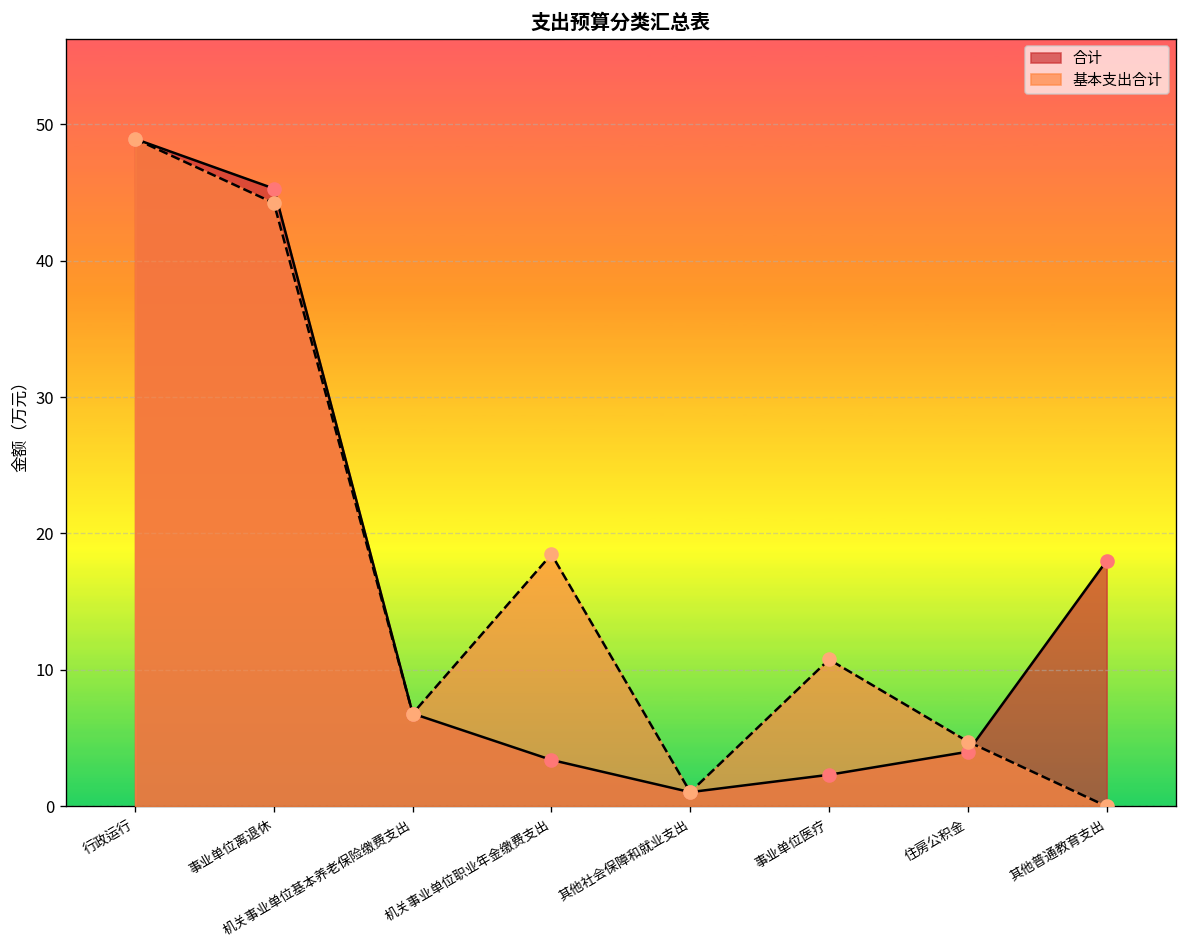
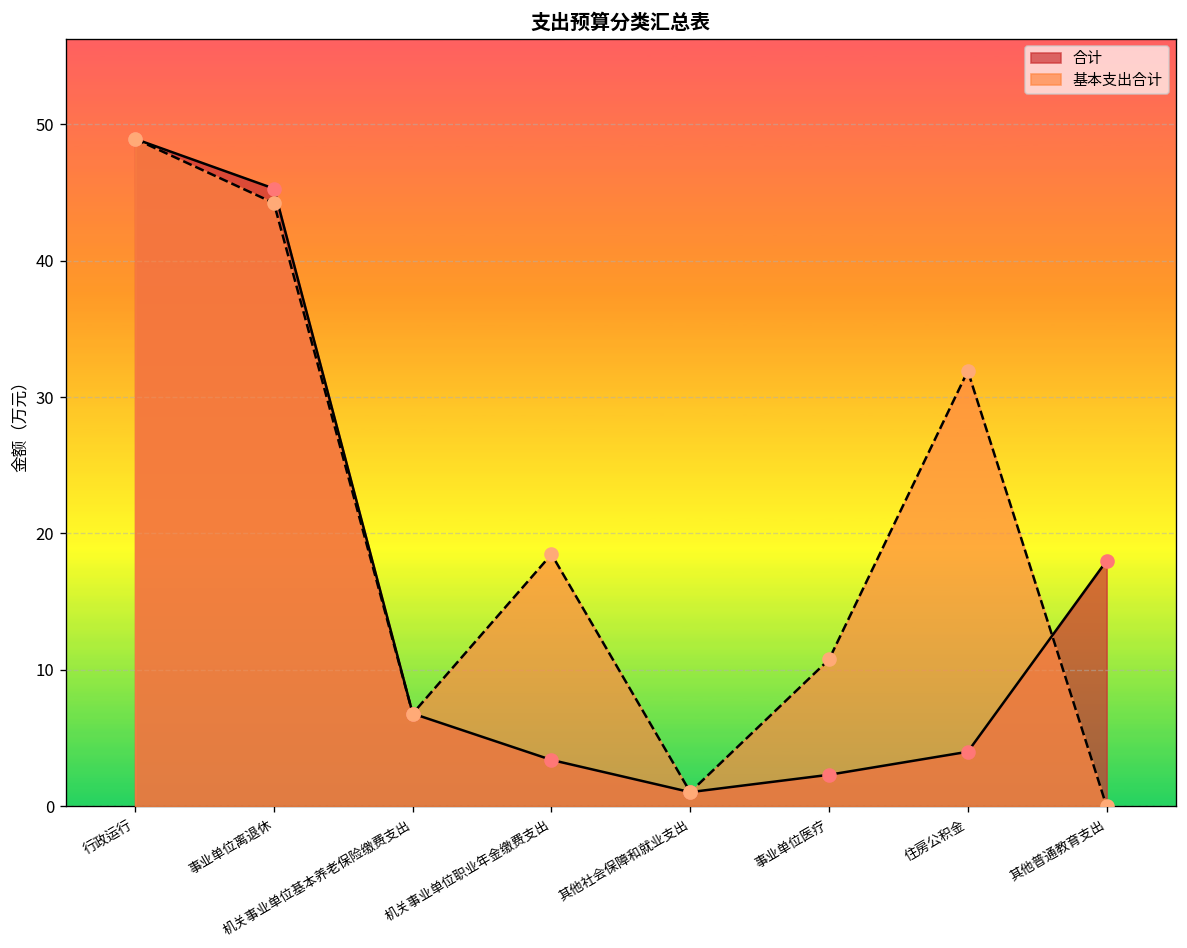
基本支出合计, 住房公积金: 4.7 -> 31.9
